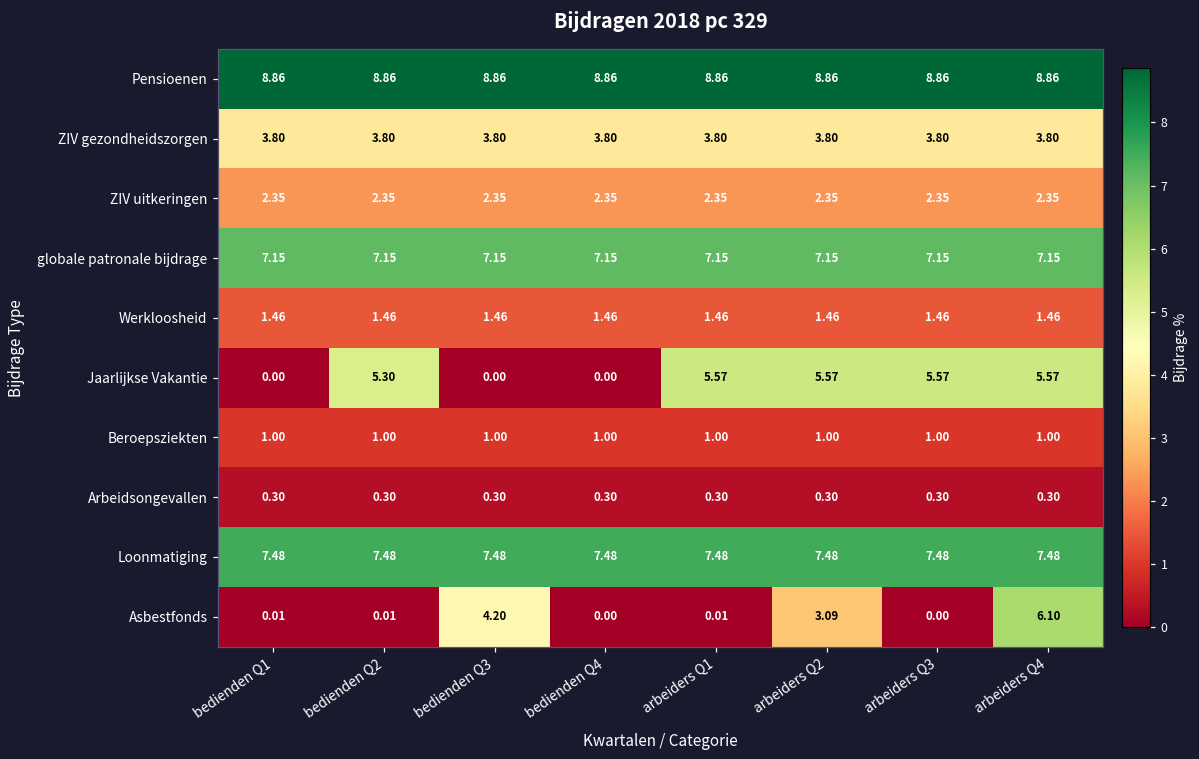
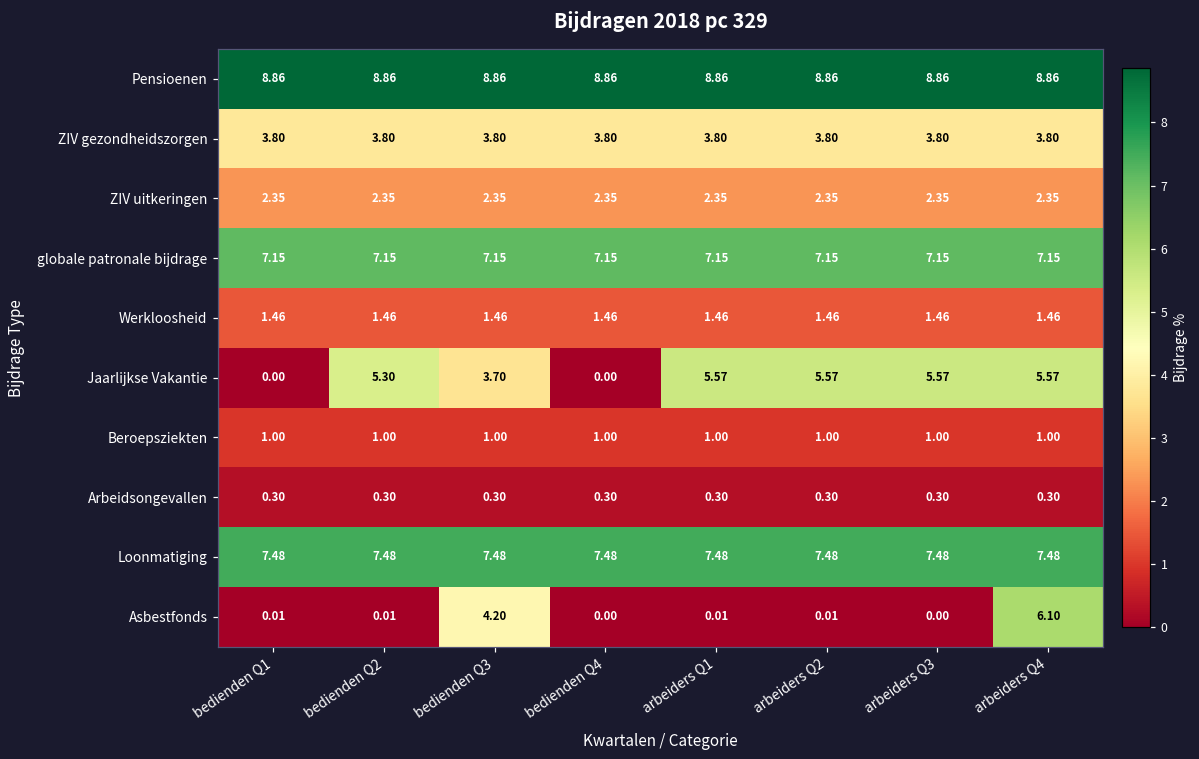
Jaarlijkse Vakantie, bedienden Q3: 0.00 -> 3.70
Asbestfonds, arbeiders Q2: 3.09 -> 0.01
